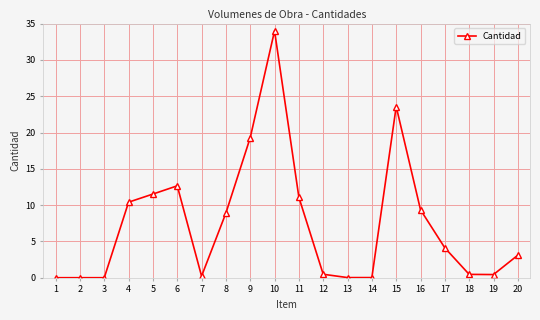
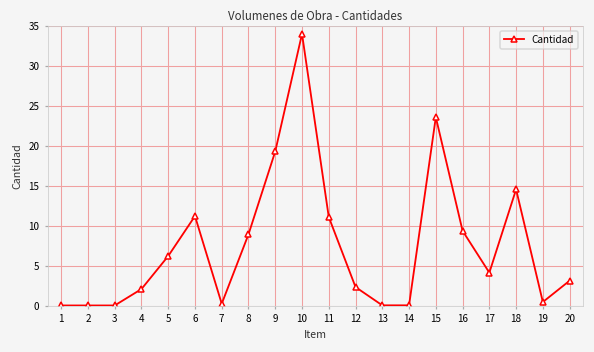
4: 10 -> 2
5: 12 -> 6
6: 13 -> 11
12: 0 -> 2
18: 0 -> 15
